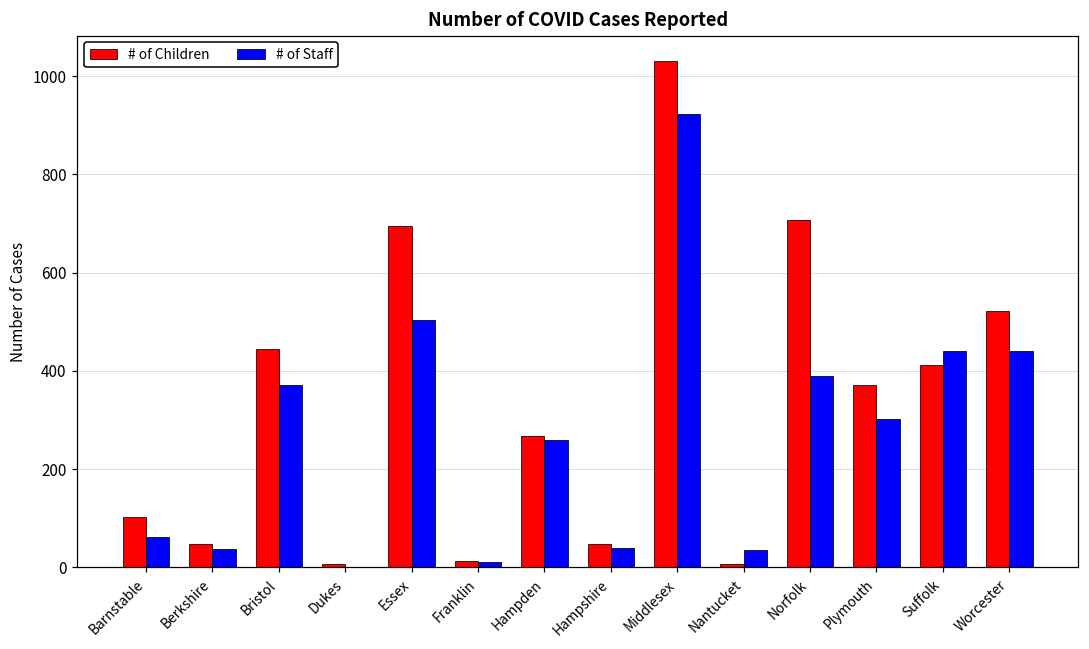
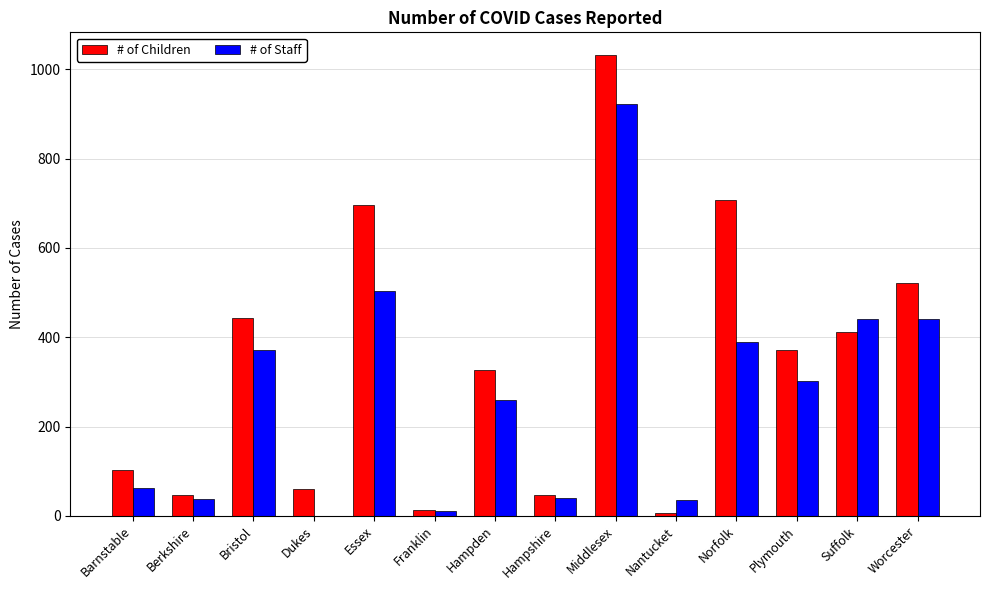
# of Children, Dukes: 10 -> 60
# of Children, Hampden: 270 -> 330
